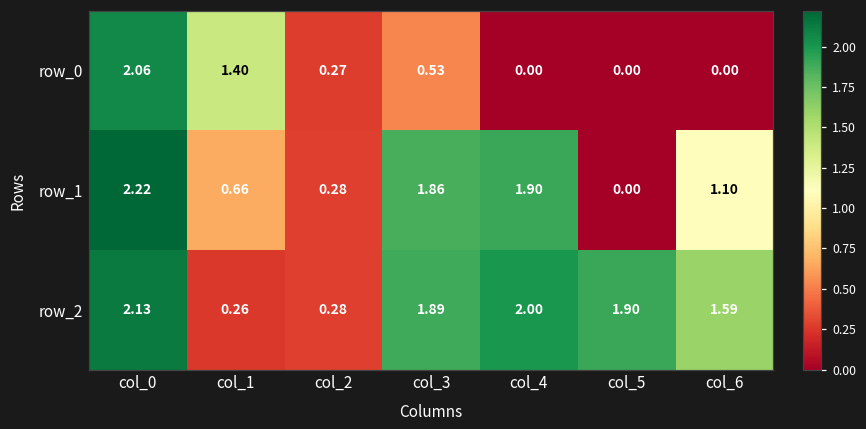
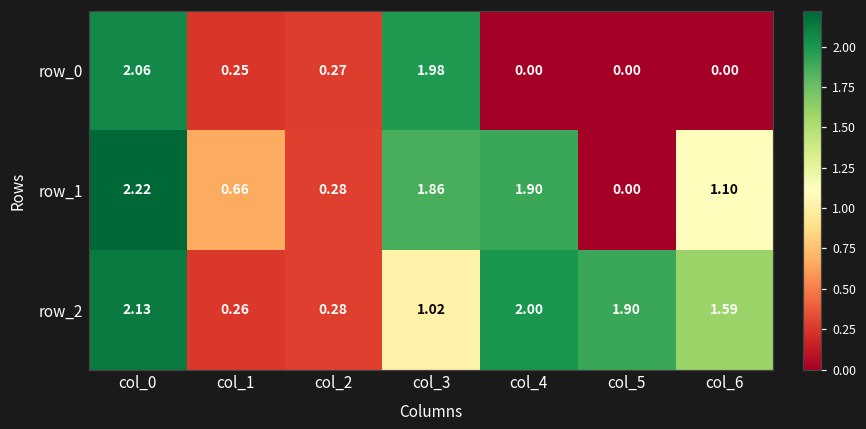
row_0, col_1: 1.40 -> 0.25
row_0, col_3: 0.53 -> 1.98
row_2, col_3: 1.89 -> 1.02
